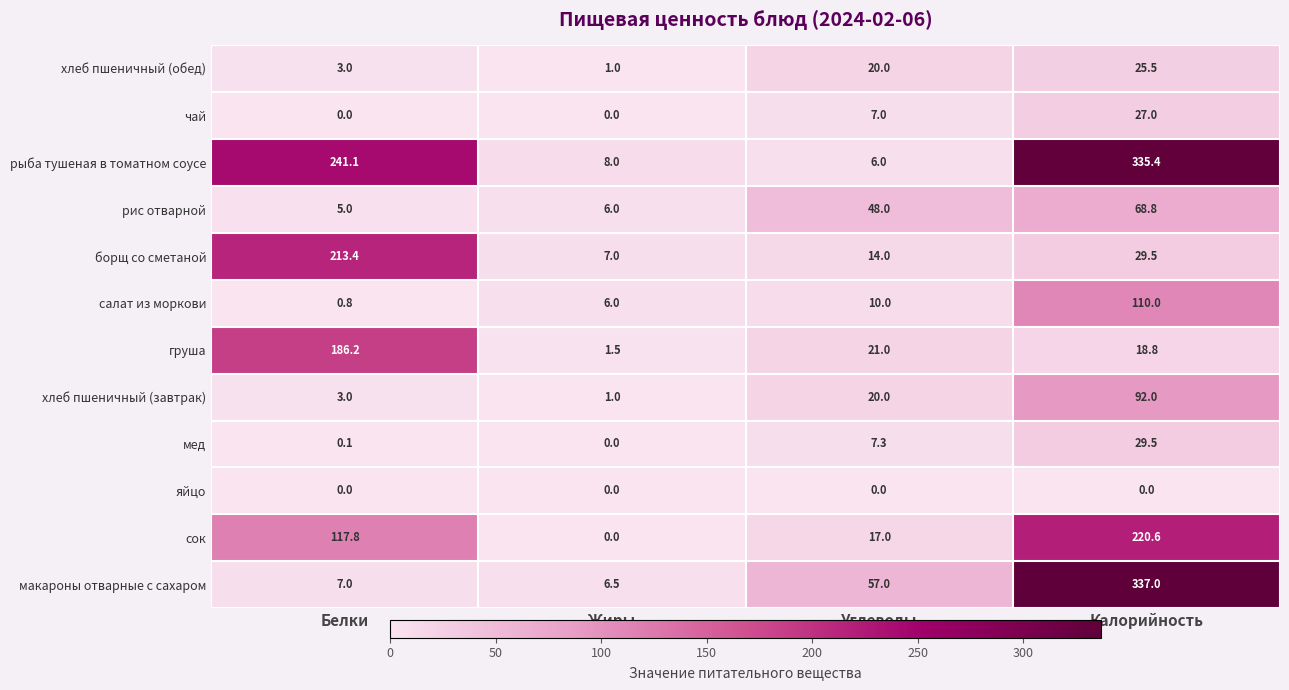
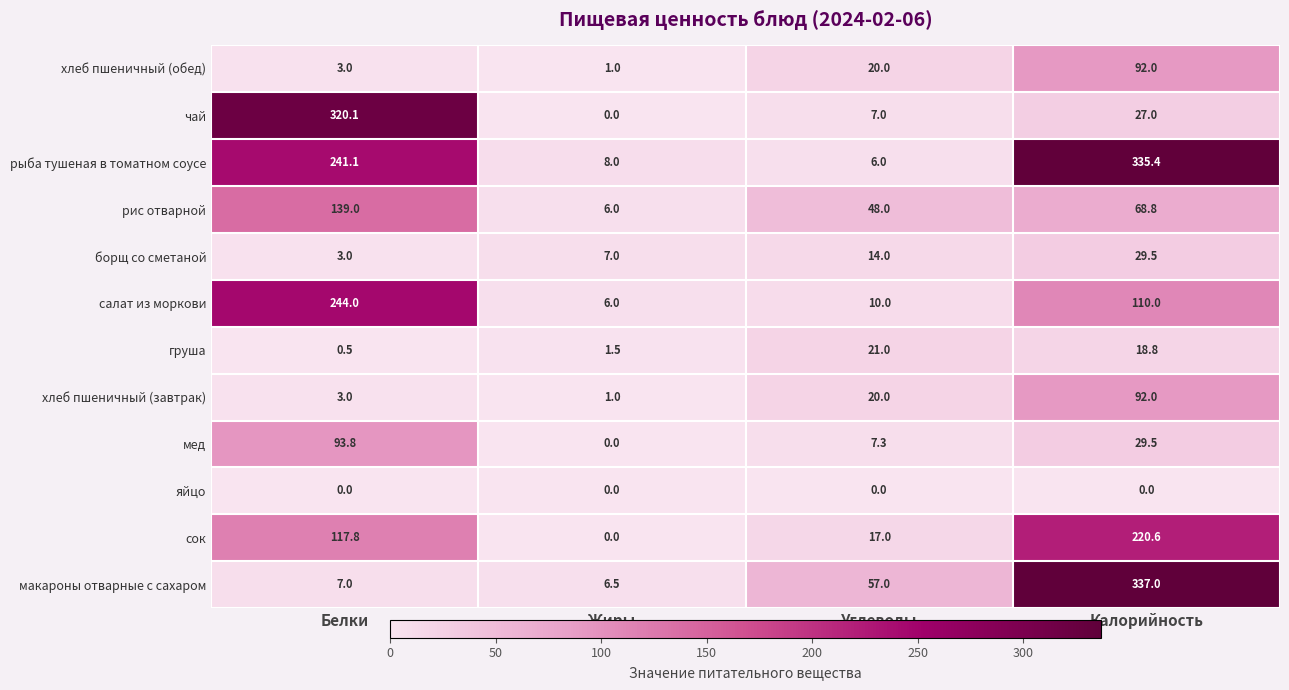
хлеб пшеничный (обед), Калорийность: 25.5 -> 92.0
чай, Белки: 0.0 -> 320.1
рис отварной, Белки: 5.0 -> 139.0
борщ со сметаной, Белки: 213.4 -> 3.0
салат из моркови, Белки: 0.8 -> 244.0
груша, Белки: 186.2 -> 0.5
мед, Белки: 0.1 -> 93.8
